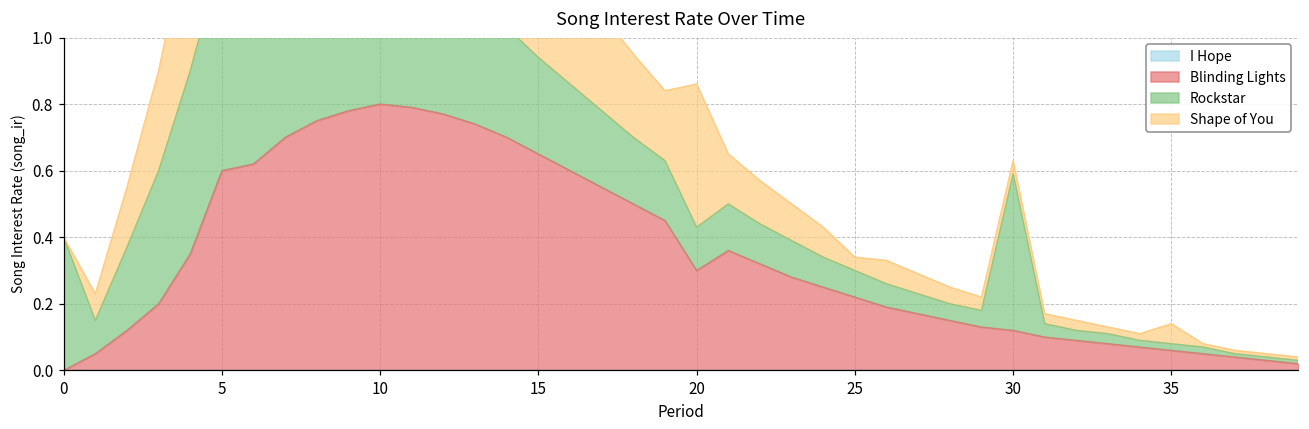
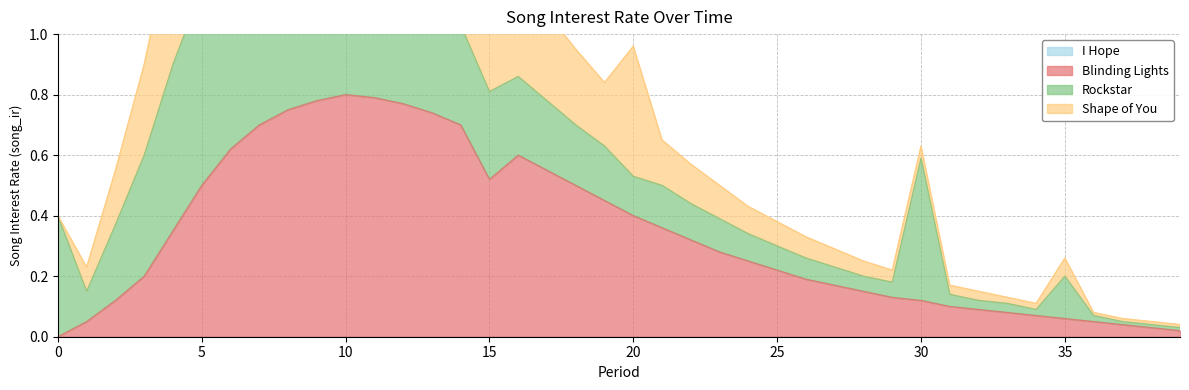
Blinding Lights, 5: 0.6 -> 0.5
Blinding Lights, 15: 0.65 -> 0.52
Blinding Lights, 20: 0.3 -> 0.4
Shape of You, 25: 0.04 -> 0.08
Rockstar, 35: 0.02 -> 0.14
